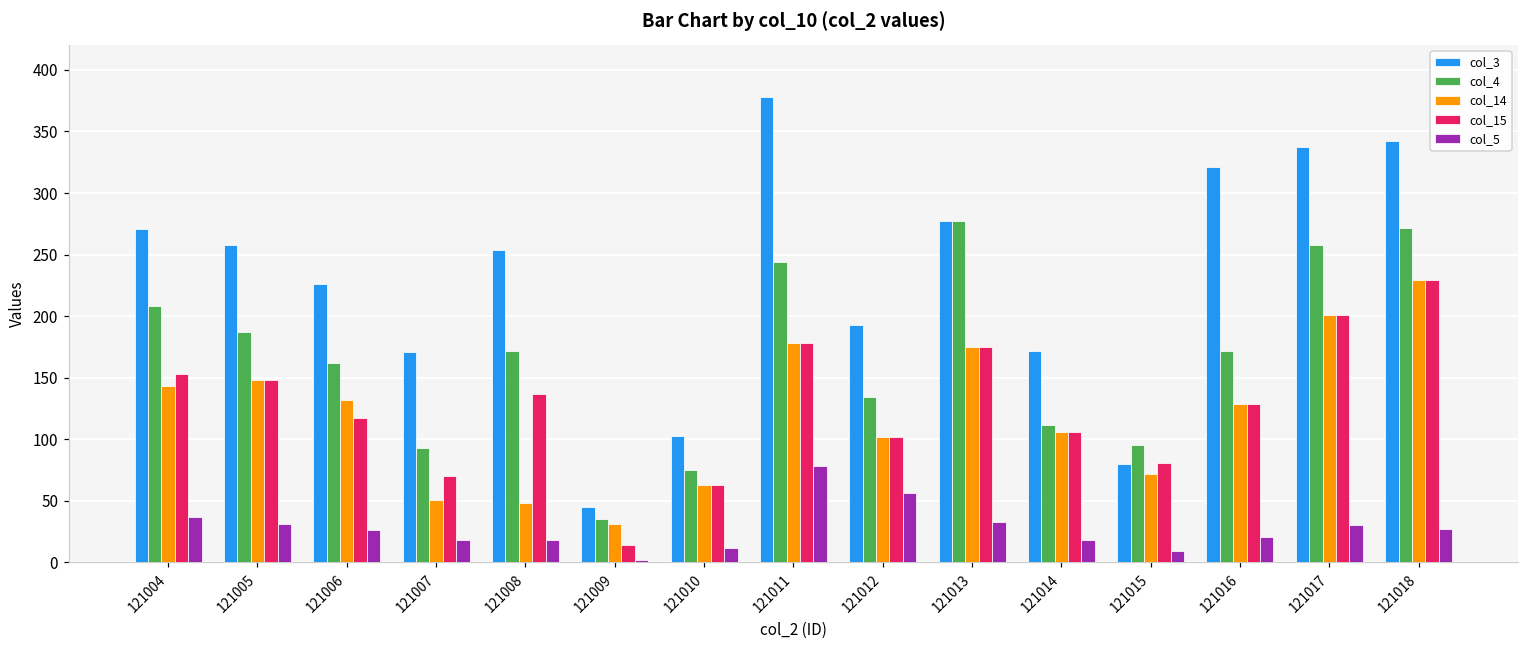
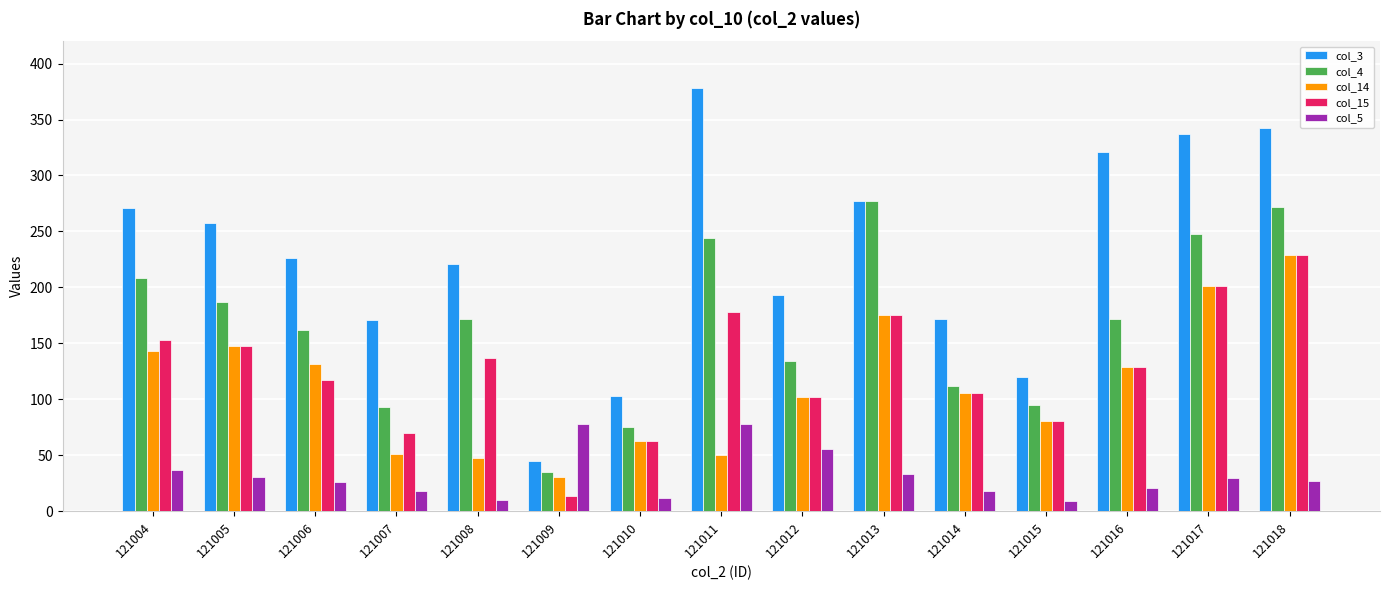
col_3, 121008: 254 -> 221
col_5, 121008: 18 -> 10
col_5, 121009: 2 -> 78
col_14, 121011: 178 -> 50
col_3, 121015: 80 -> 120
col_14, 121015: 72 -> 81
col_4, 121017: 258 -> 248
